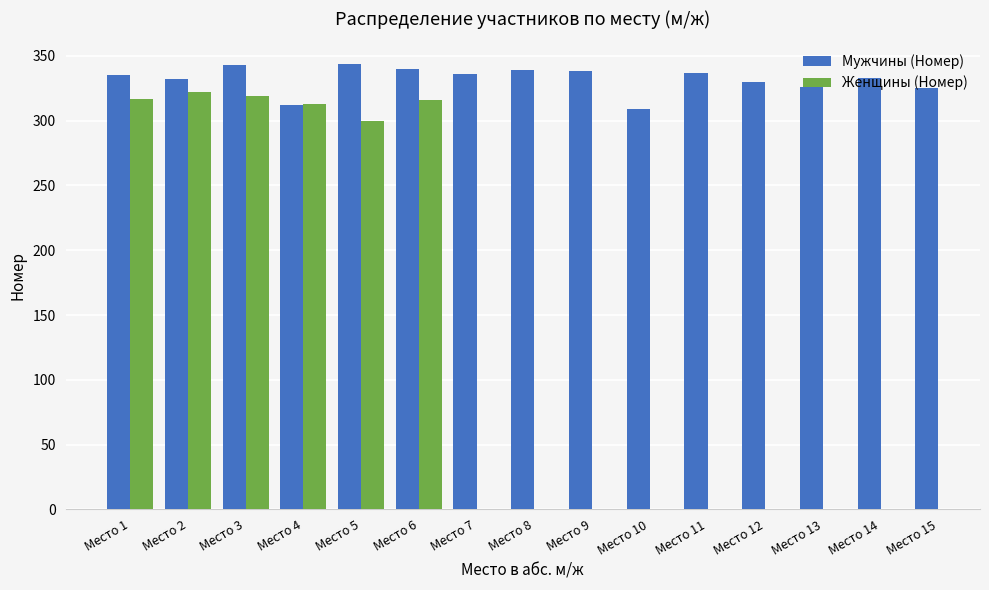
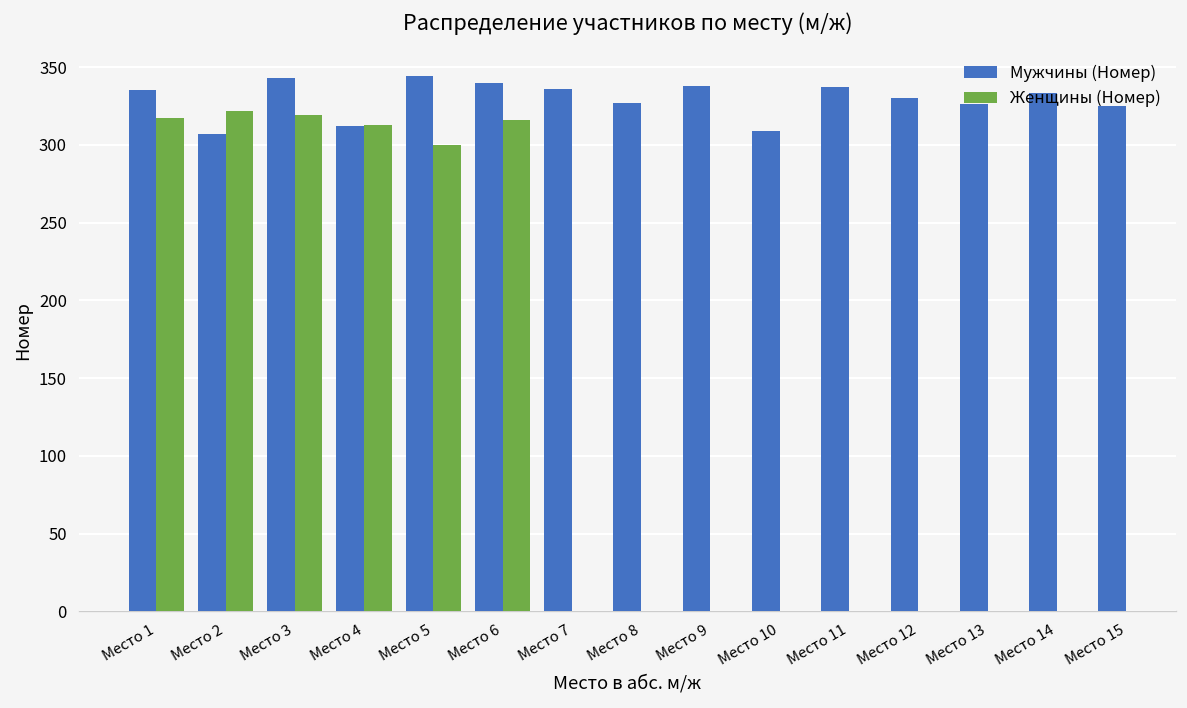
Мужчины (Номер), Место 2: 332 -> 307
Мужчины (Номер), Место 8: 339 -> 327
